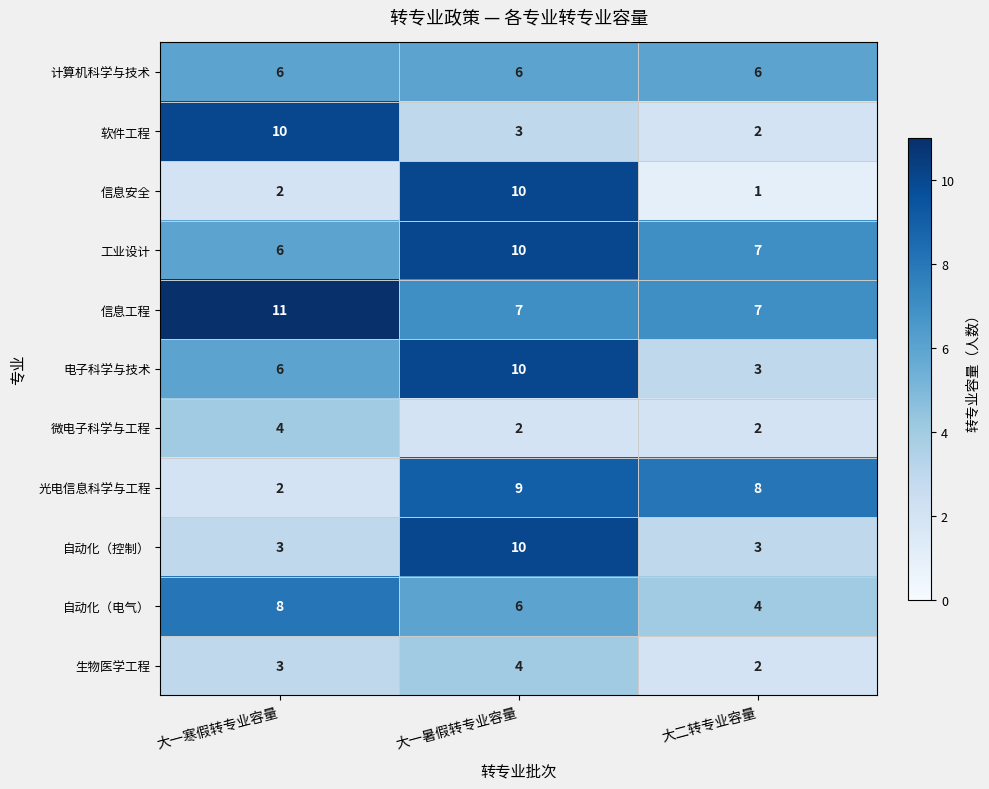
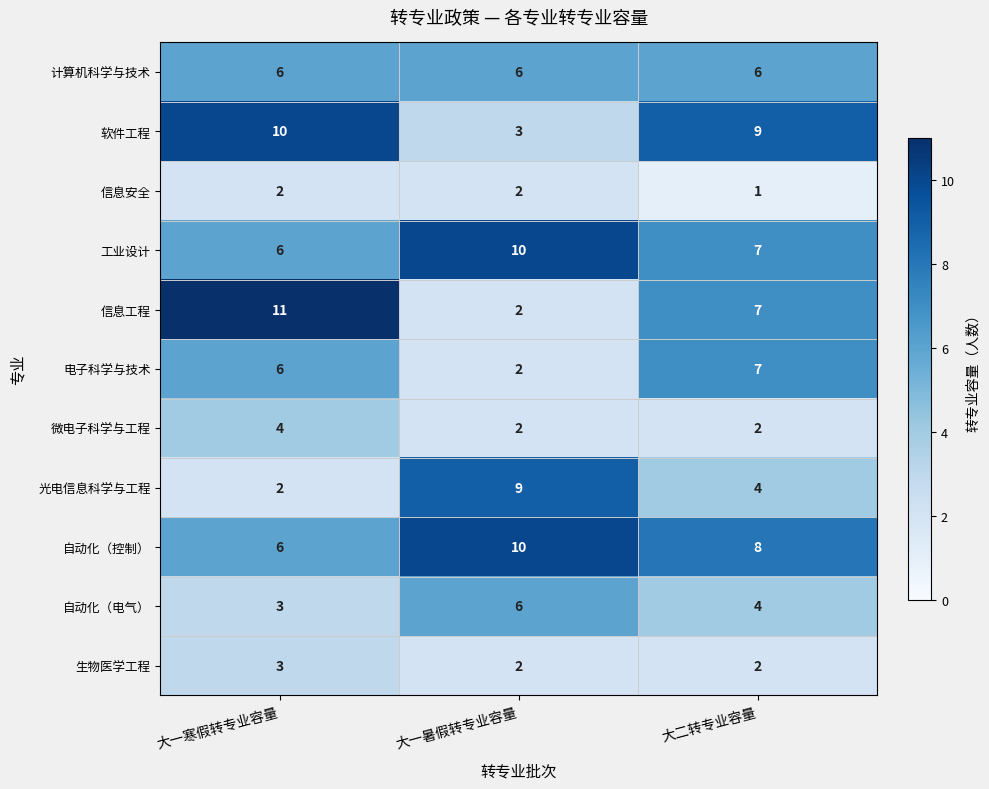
软件工程, 大二转专业容量: 2 -> 9
信息安全, 大一暑假转专业容量: 10 -> 2
信息工程, 大一暑假转专业容量: 7 -> 2
电子科学与技术, 大一暑假转专业容量: 10 -> 2
电子科学与技术, 大二转专业容量: 3 -> 7
光电信息科学与工程, 大二转专业容量: 8 -> 4
自动化（控制）, 大一寒假转专业容量: 3 -> 6
自动化（控制）, 大二转专业容量: 3 -> 8
自动化（电气）, 大一寒假转专业容量: 8 -> 3
生物医学工程, 大一暑假转专业容量: 4 -> 2
